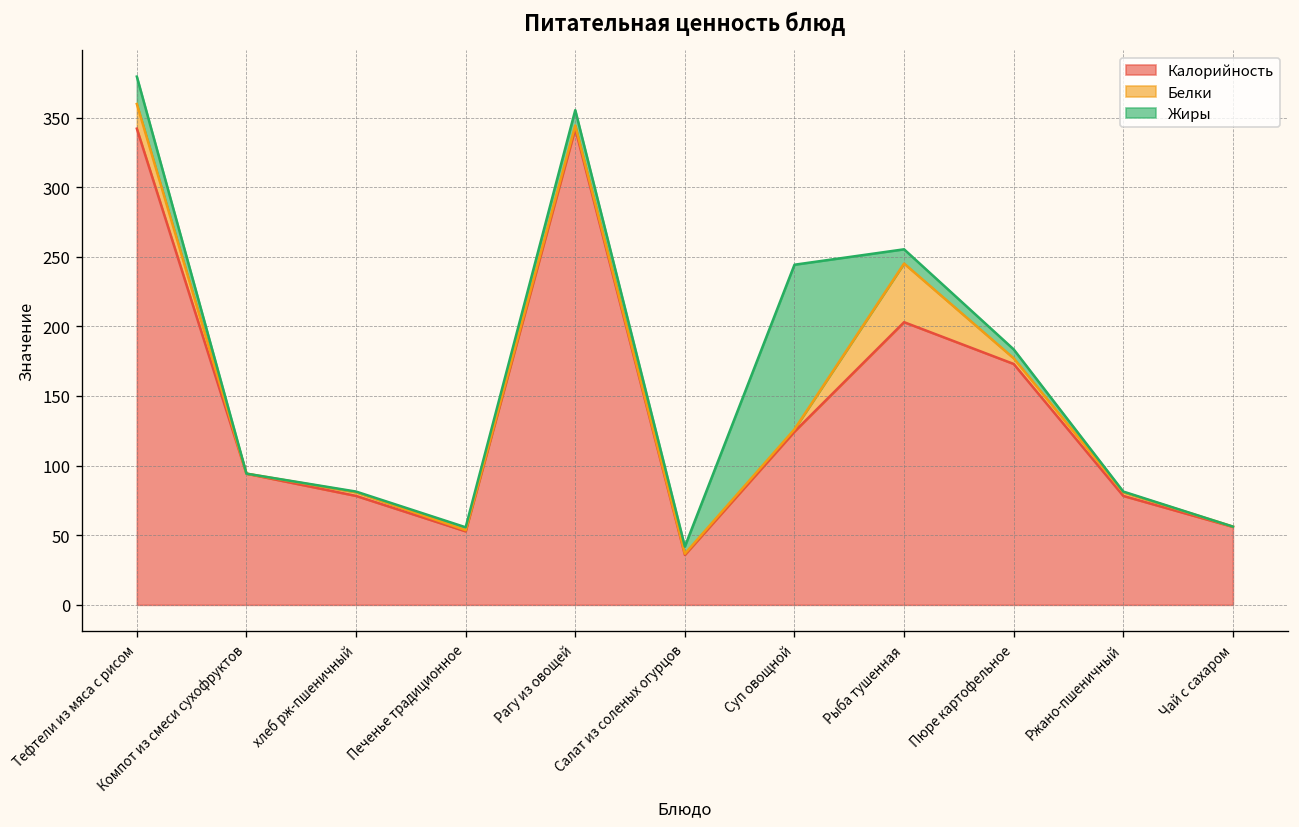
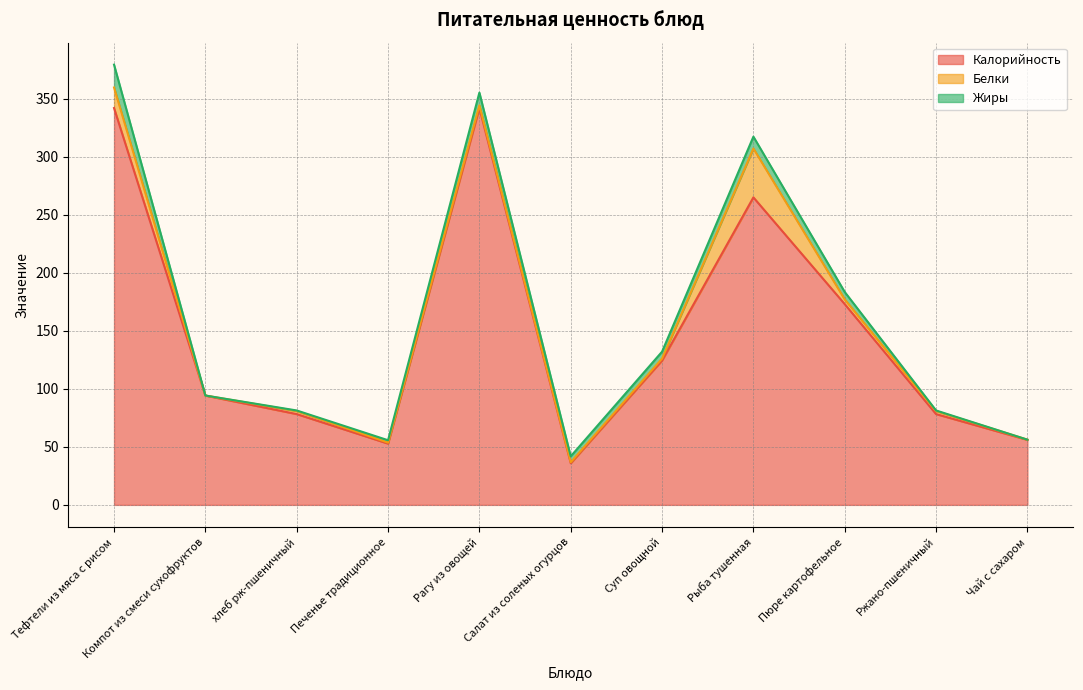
Жиры, Суп овощной: 118 -> 6
Калорийность, Рыба тушенная: 203 -> 265
